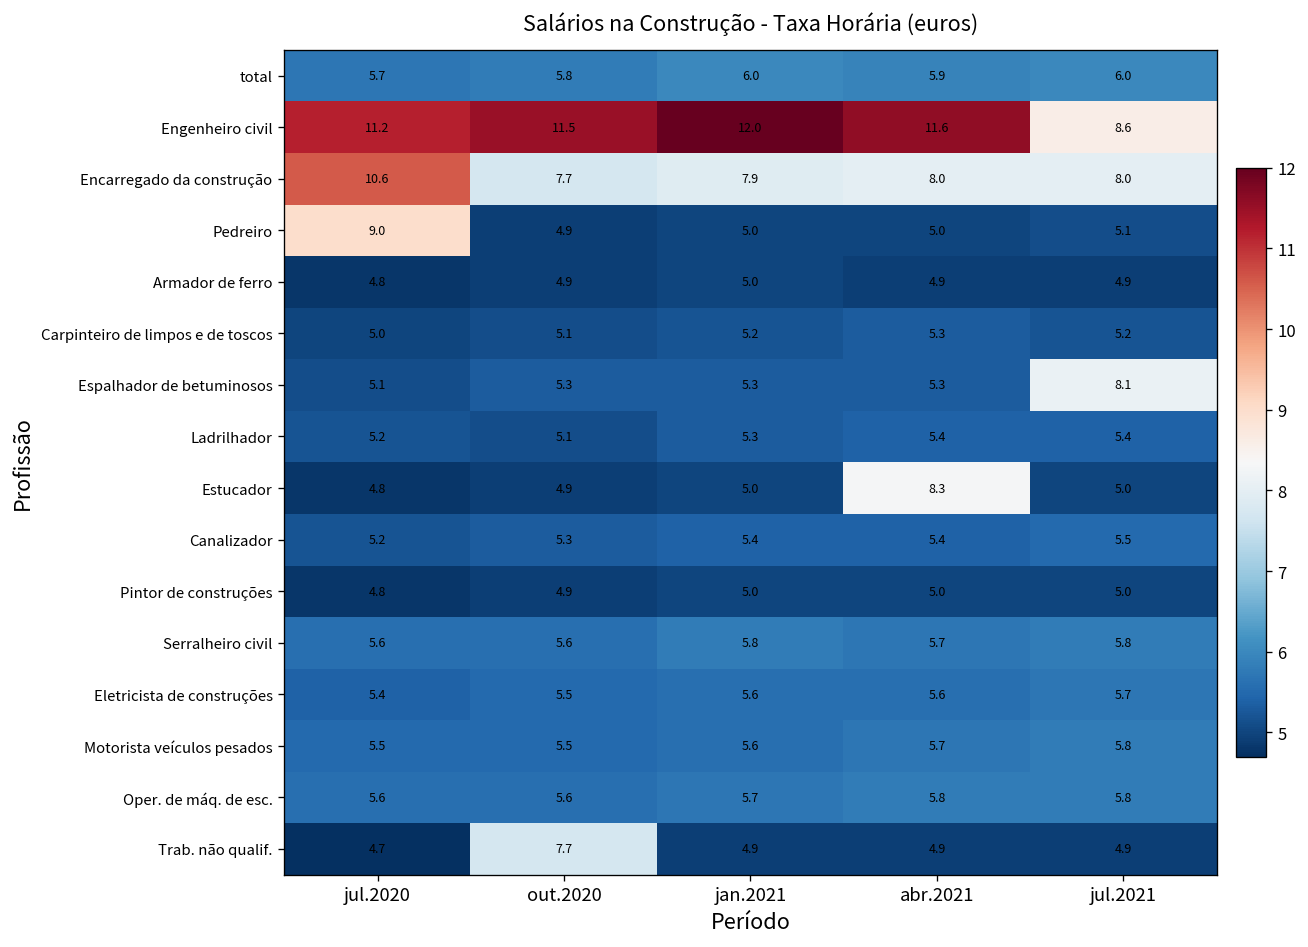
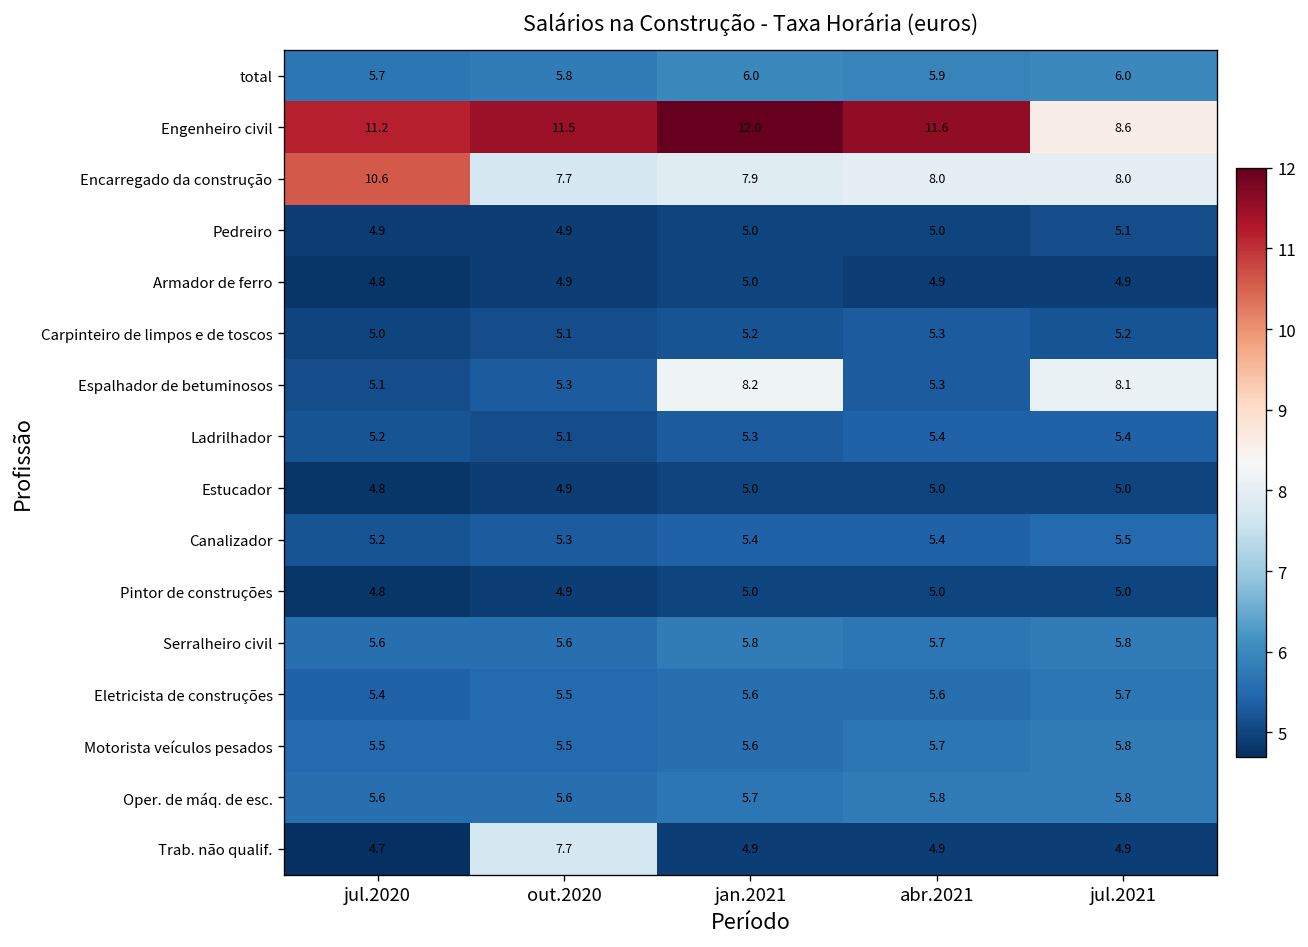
Pedreiro, jul.2020: 9.0 -> 4.9
Espalhador de betuminosos, jan.2021: 5.3 -> 8.2
Estucador, abr.2021: 8.3 -> 5.0
